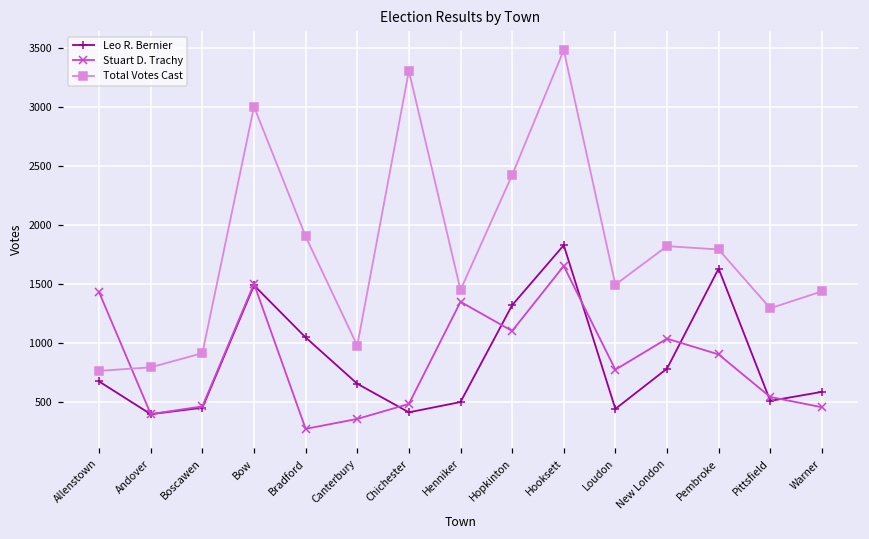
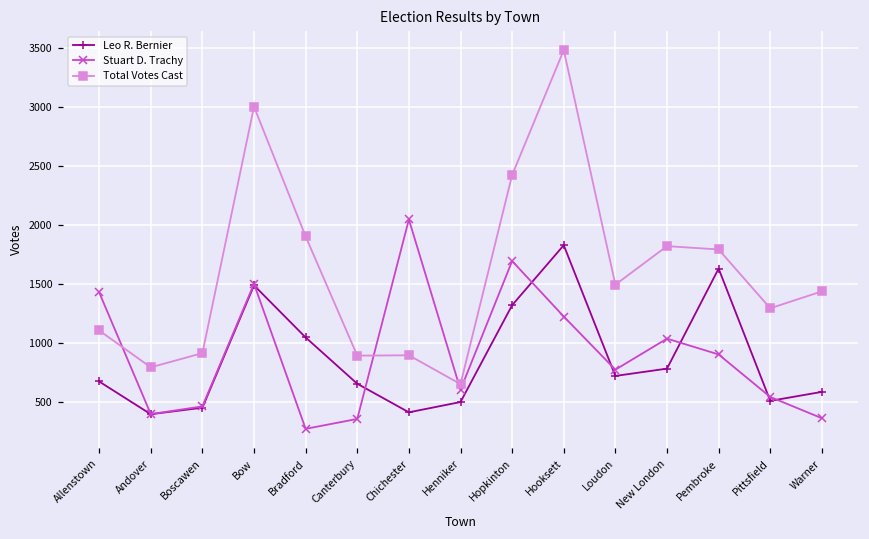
Total Votes Cast, Allenstown: 760 -> 1110
Total Votes Cast, Canterbury: 980 -> 890
Stuart D. Trachy, Chichester: 480 -> 2050
Total Votes Cast, Chichester: 3300 -> 900
Stuart D. Trachy, Henniker: 1350 -> 600
Total Votes Cast, Henniker: 1450 -> 650
Stuart D. Trachy, Hopkinton: 1100 -> 1690
Stuart D. Trachy, Hooksett: 1650 -> 1220
Leo R. Bernier, Loudon: 440 -> 720
Stuart D. Trachy, Warner: 460 -> 360
